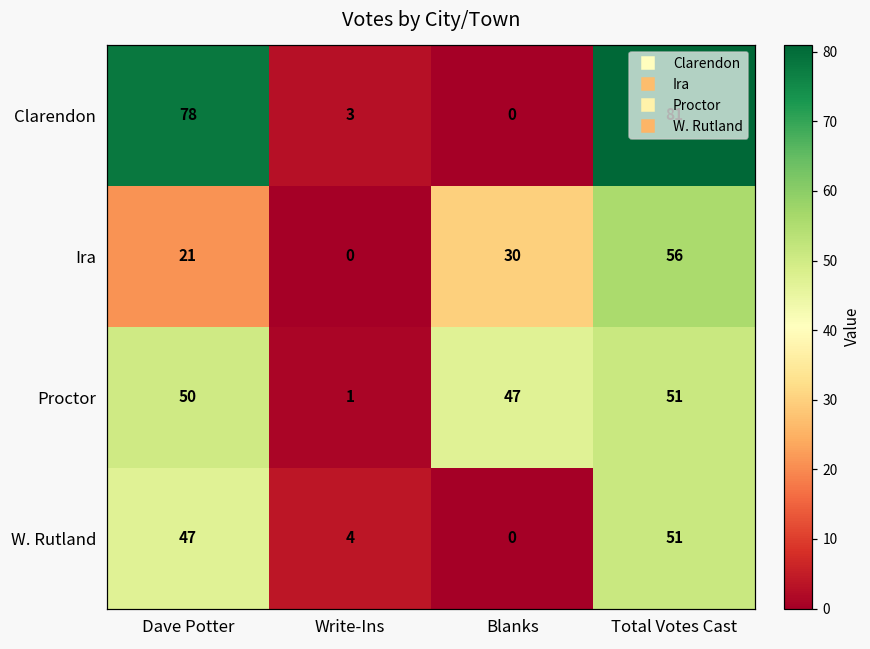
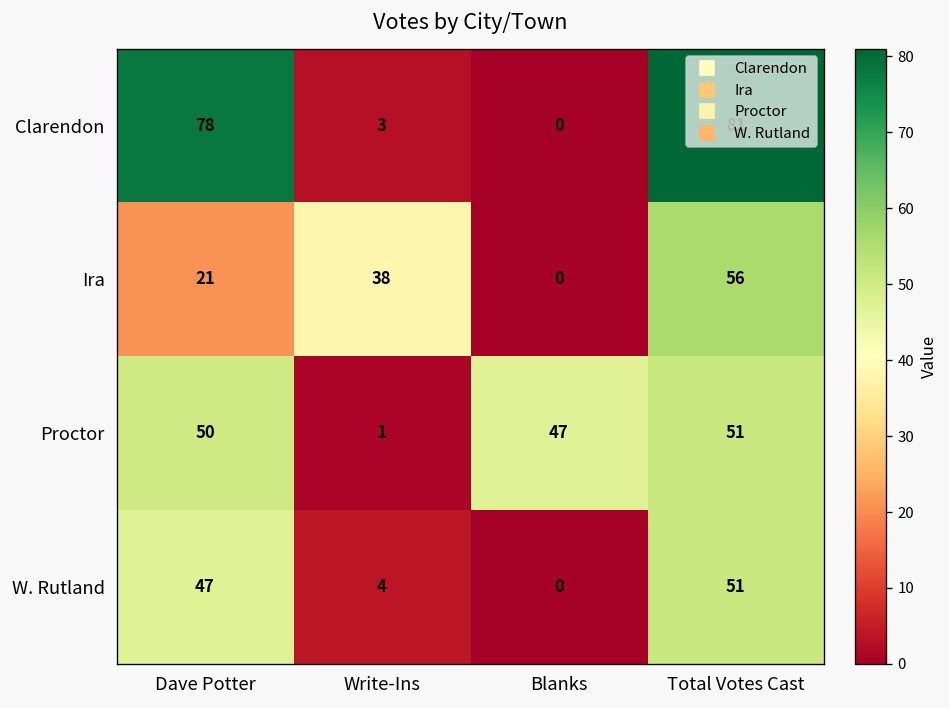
Ira, Write-Ins: 0 -> 38
Ira, Blanks: 30 -> 0
